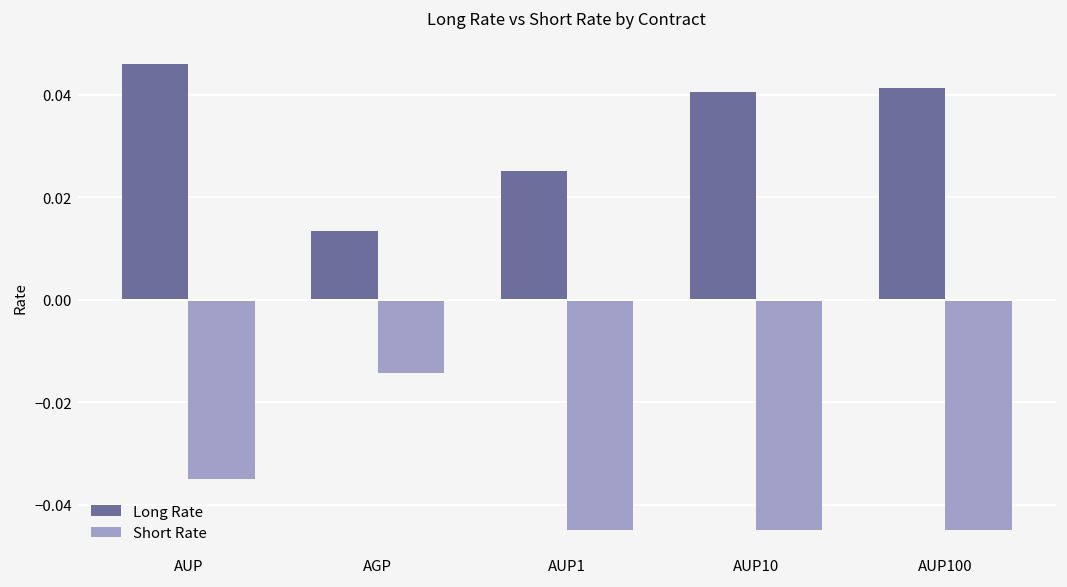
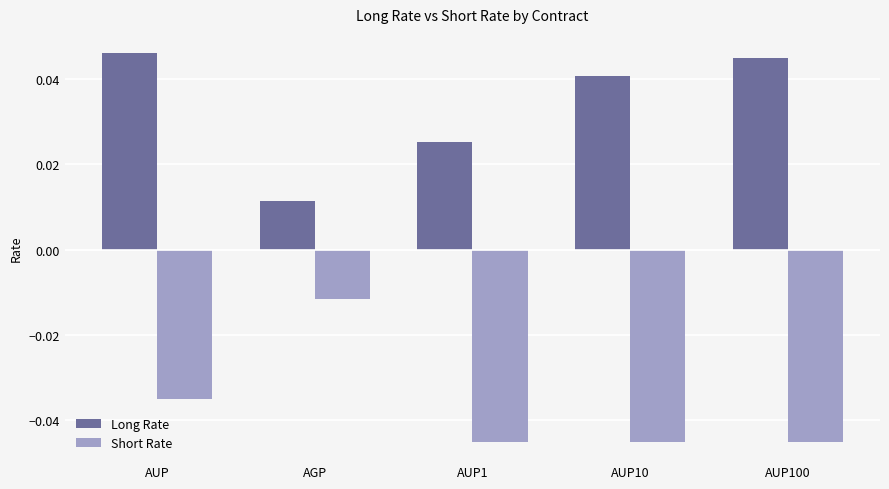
Long Rate, AGP: 0.014 -> 0.011
Short Rate, AGP: -0.014 -> -0.012
Long Rate, AUP100: 0.041 -> 0.045
